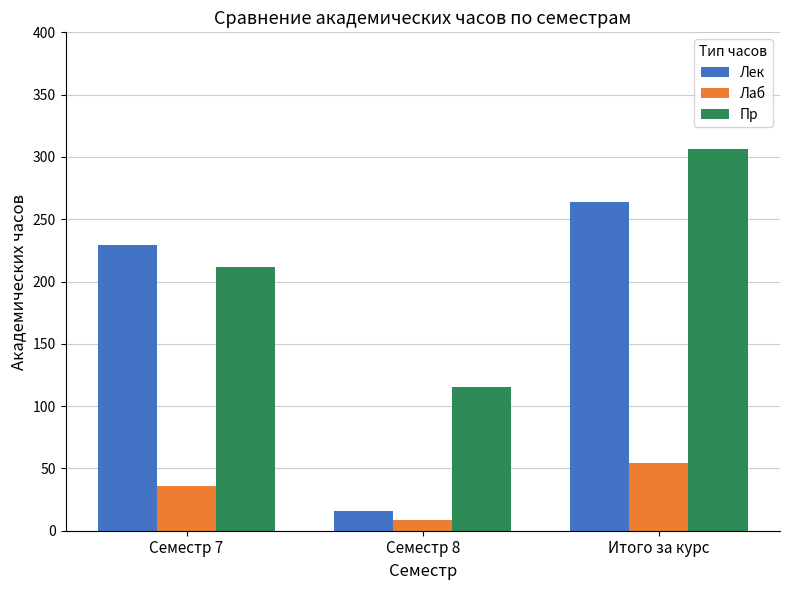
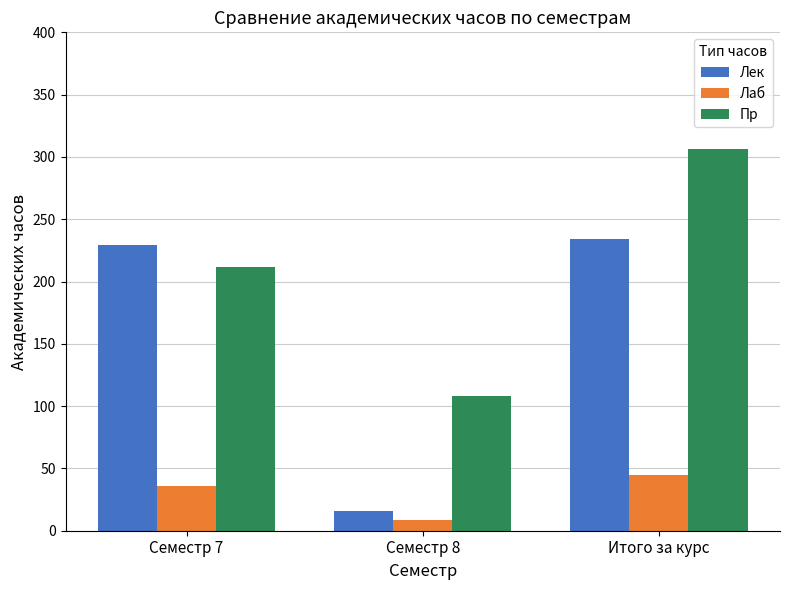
Пр, Семестр 8: 115 -> 108
Лек, Итого за курс: 264 -> 234
Лаб, Итого за курс: 54 -> 45
